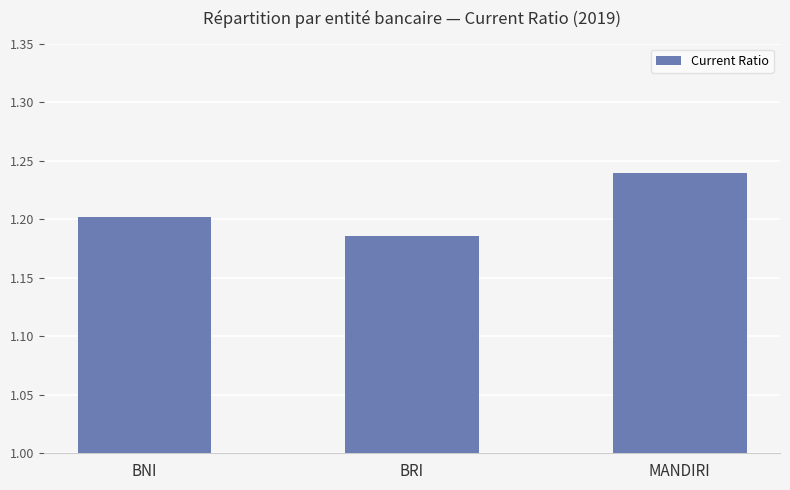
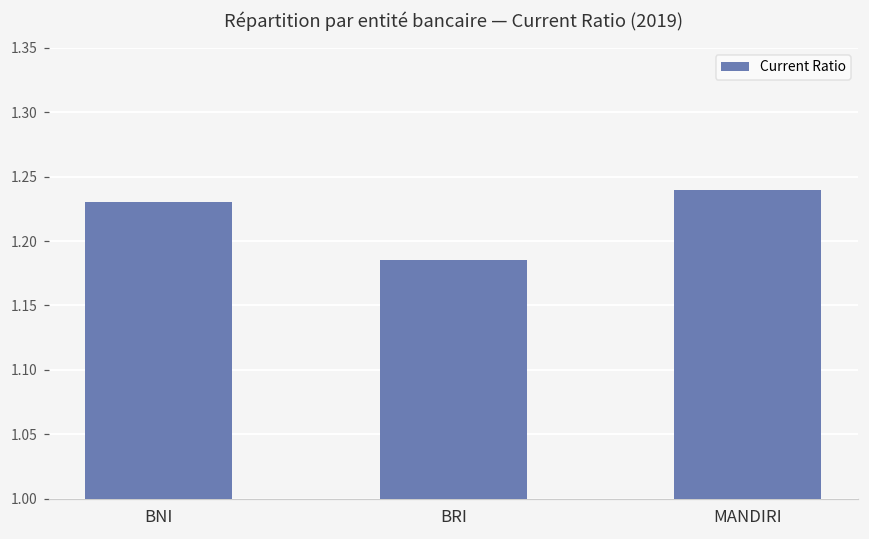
BNI: 1.202 -> 1.230
